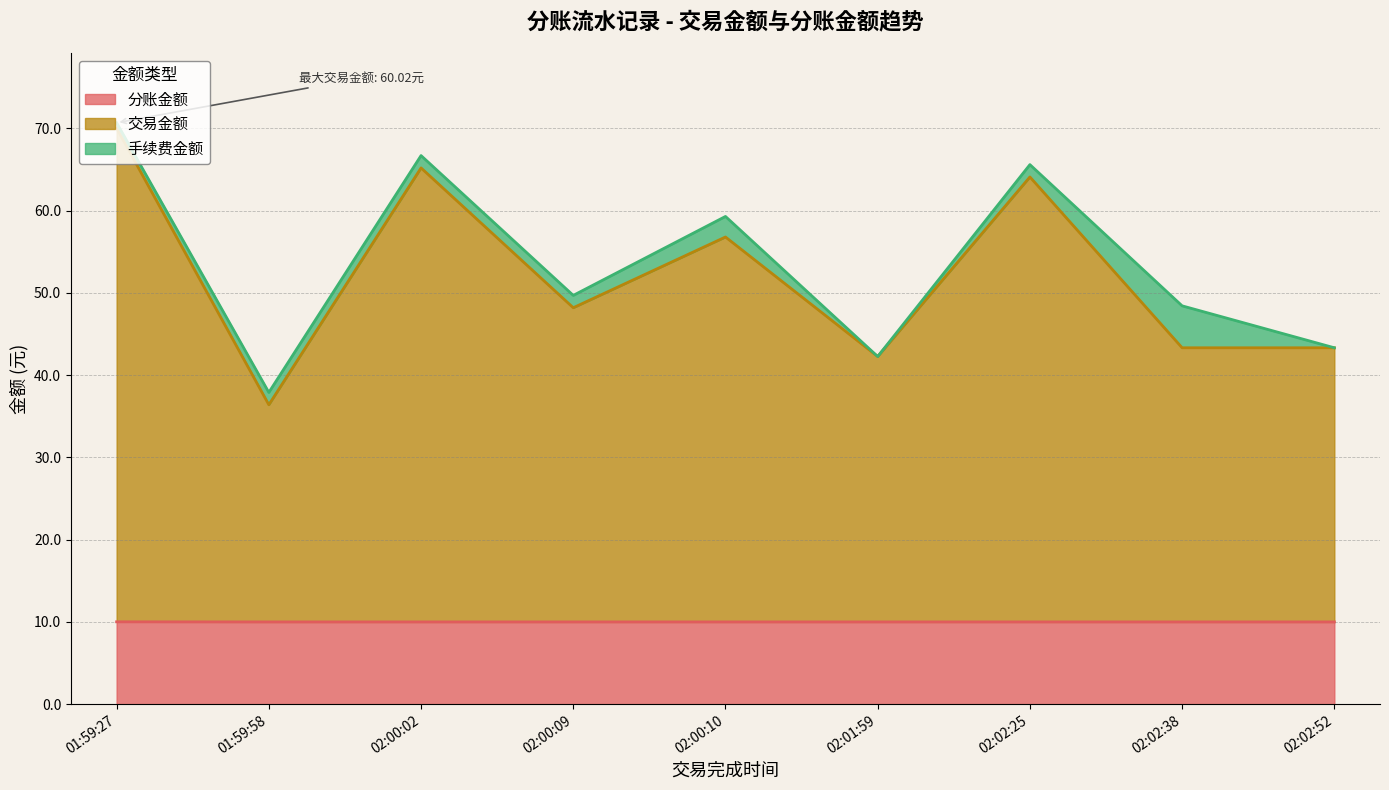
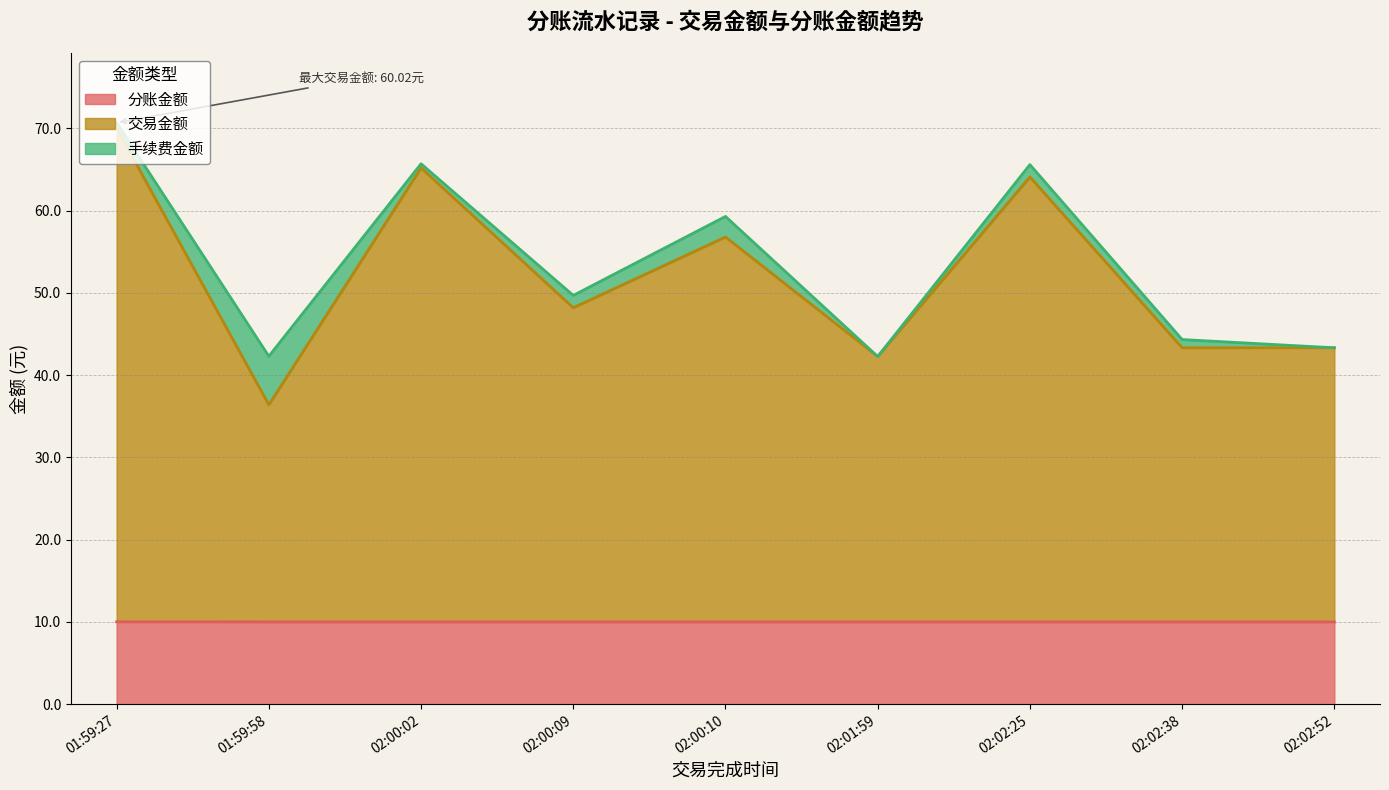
手续费金额, 01:59:58: 2 -> 6
手续费金额, 02:00:02: 2 -> 1
手续费金额, 02:02:38: 5 -> 1
